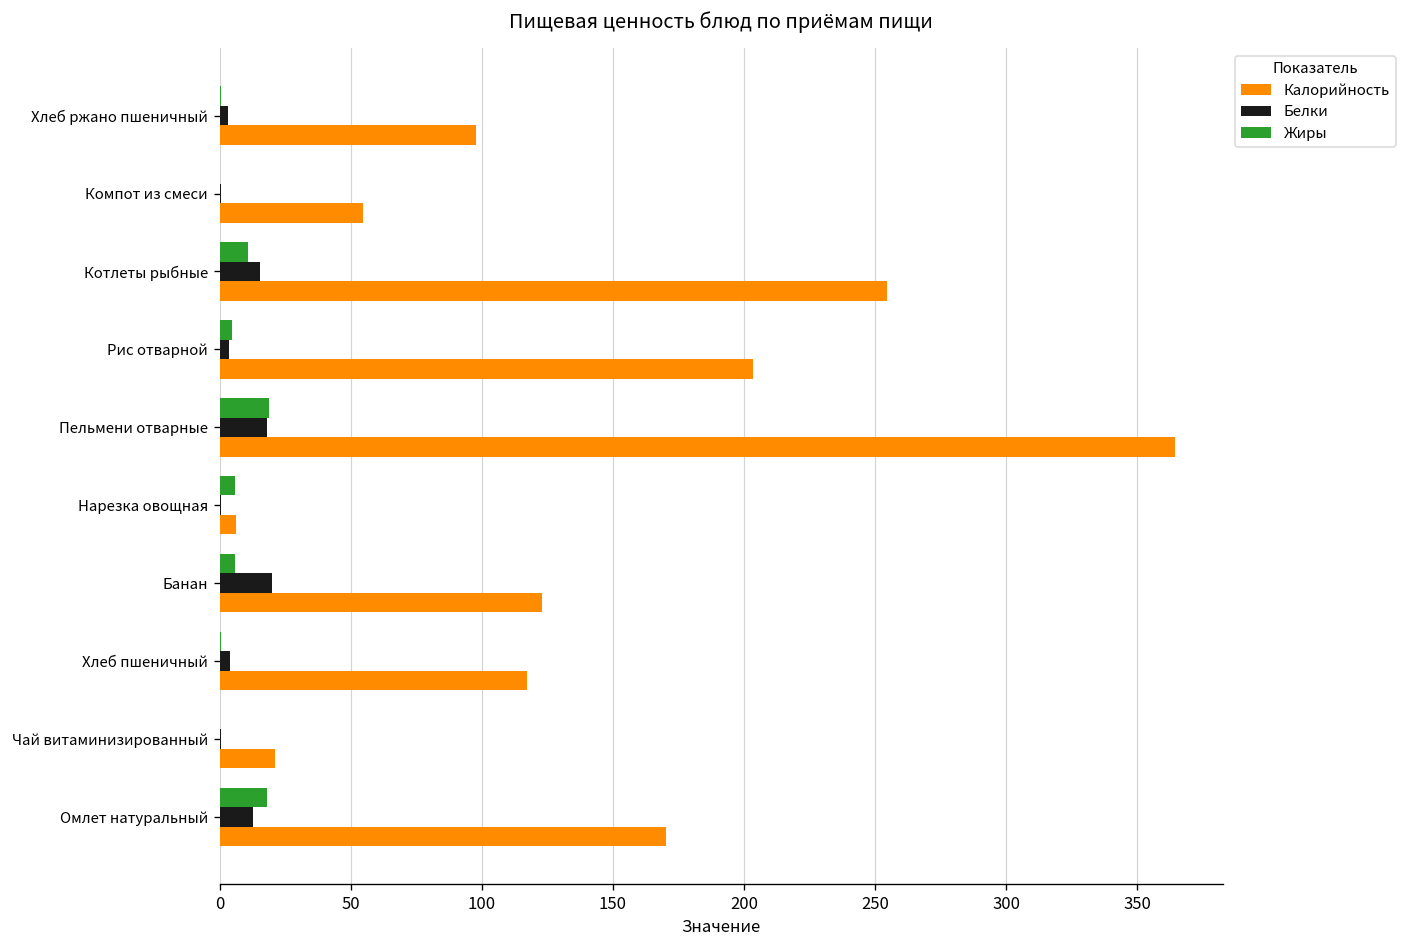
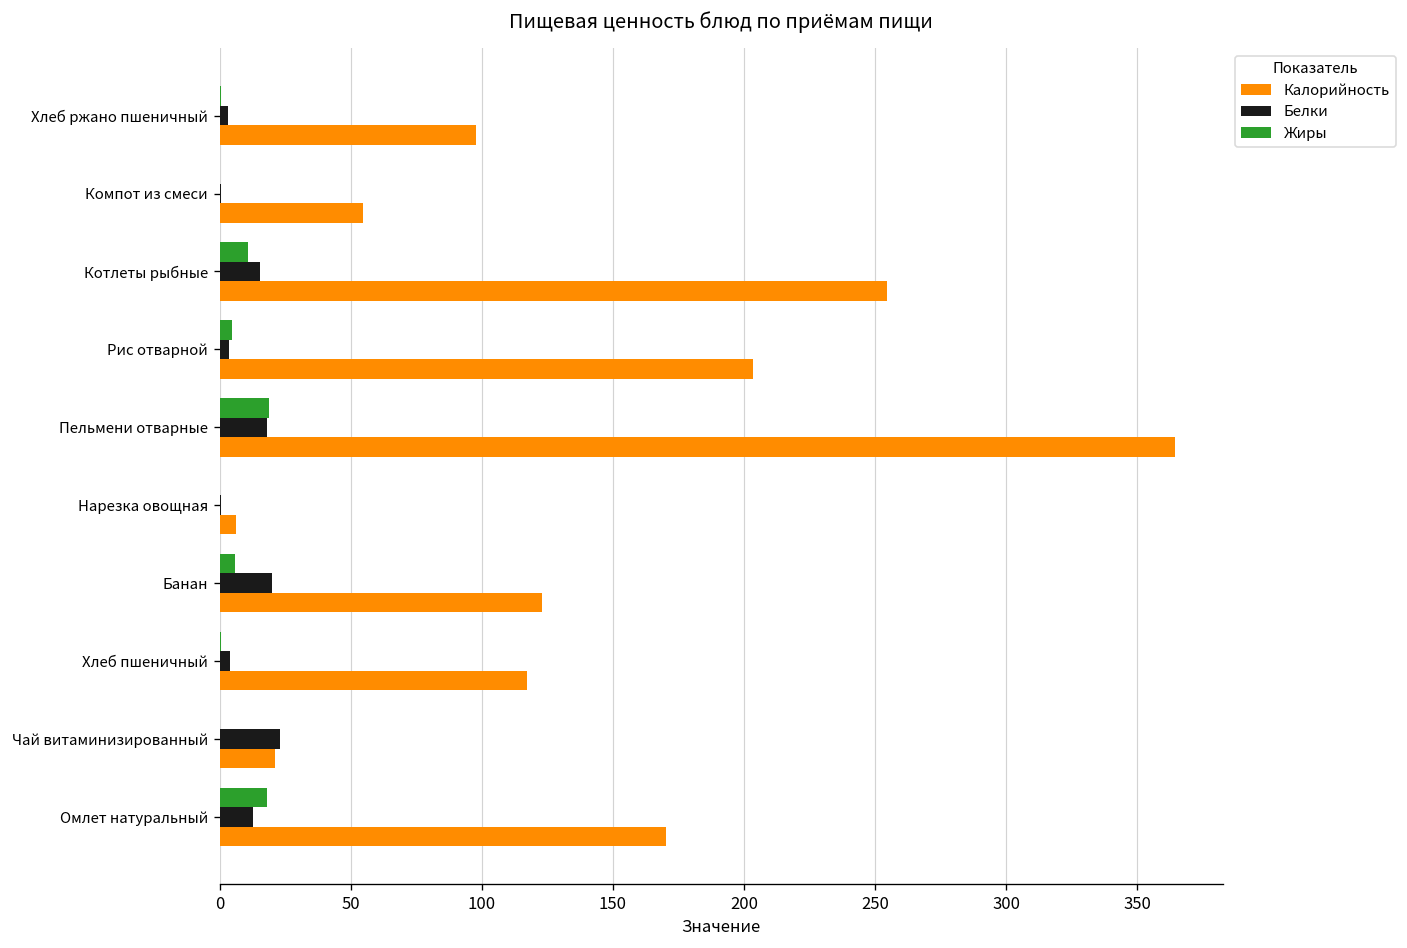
Жиры, Нарезка овощная: 6 -> 0
Белки, Чай витаминизированный: 1 -> 23
